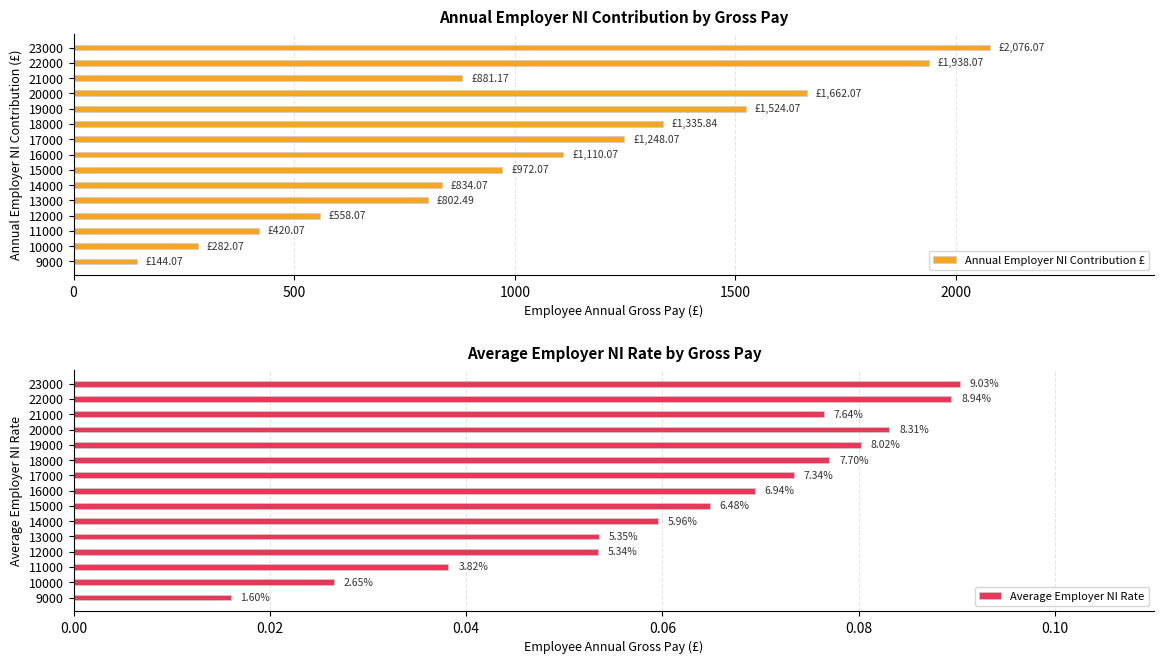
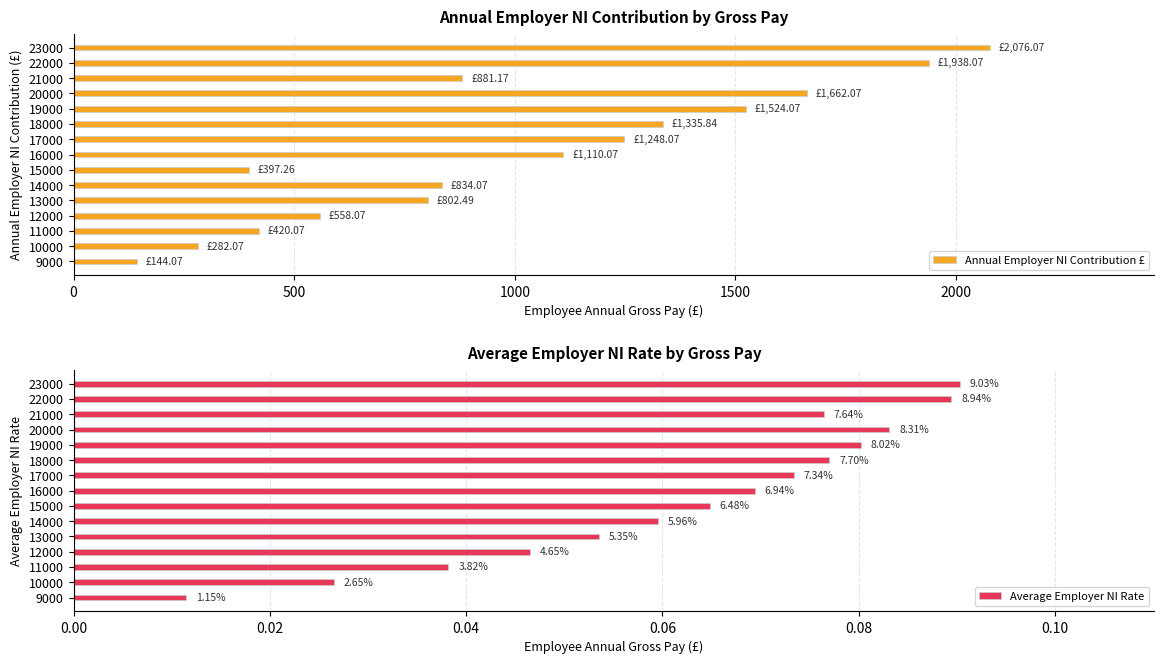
Annual Employer NI Contribution by Gross Pay, 15000: £972.07 -> £397.26
Average Employer NI Rate by Gross Pay, 12000: 5.34% -> 4.65%
Average Employer NI Rate by Gross Pay, 9000: 1.60% -> 1.15%
